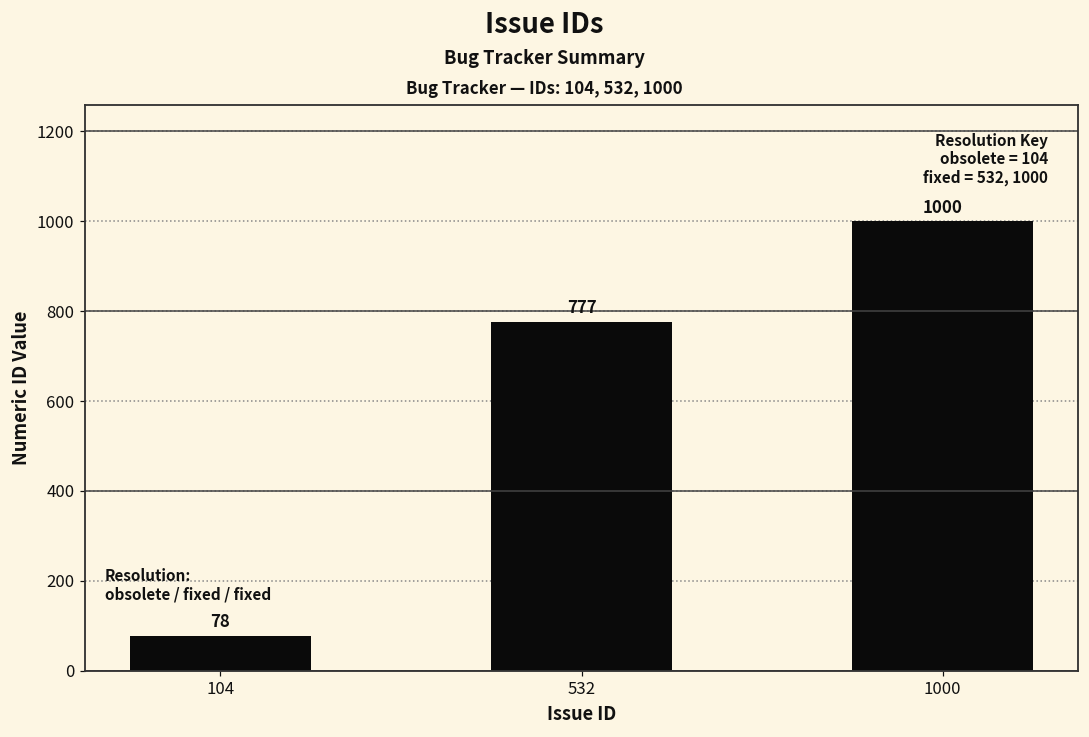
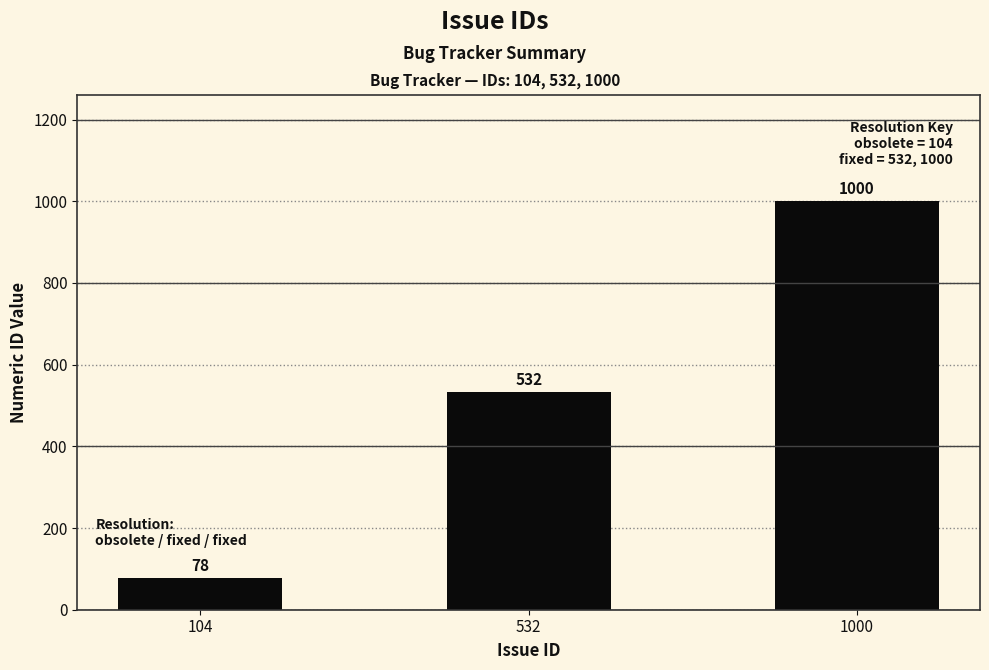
532: 777 -> 532
